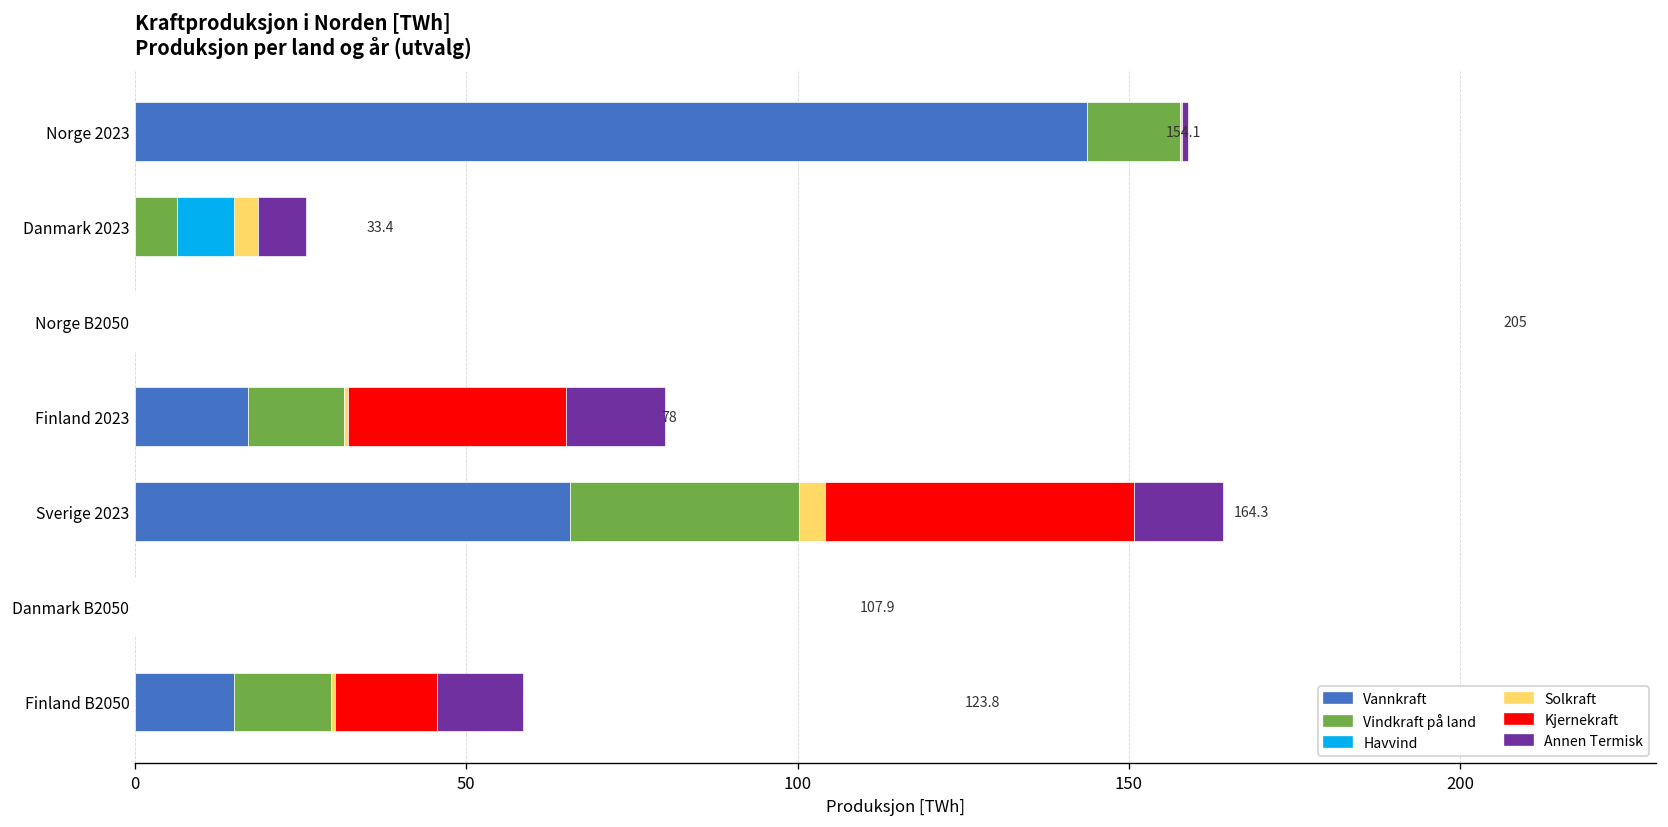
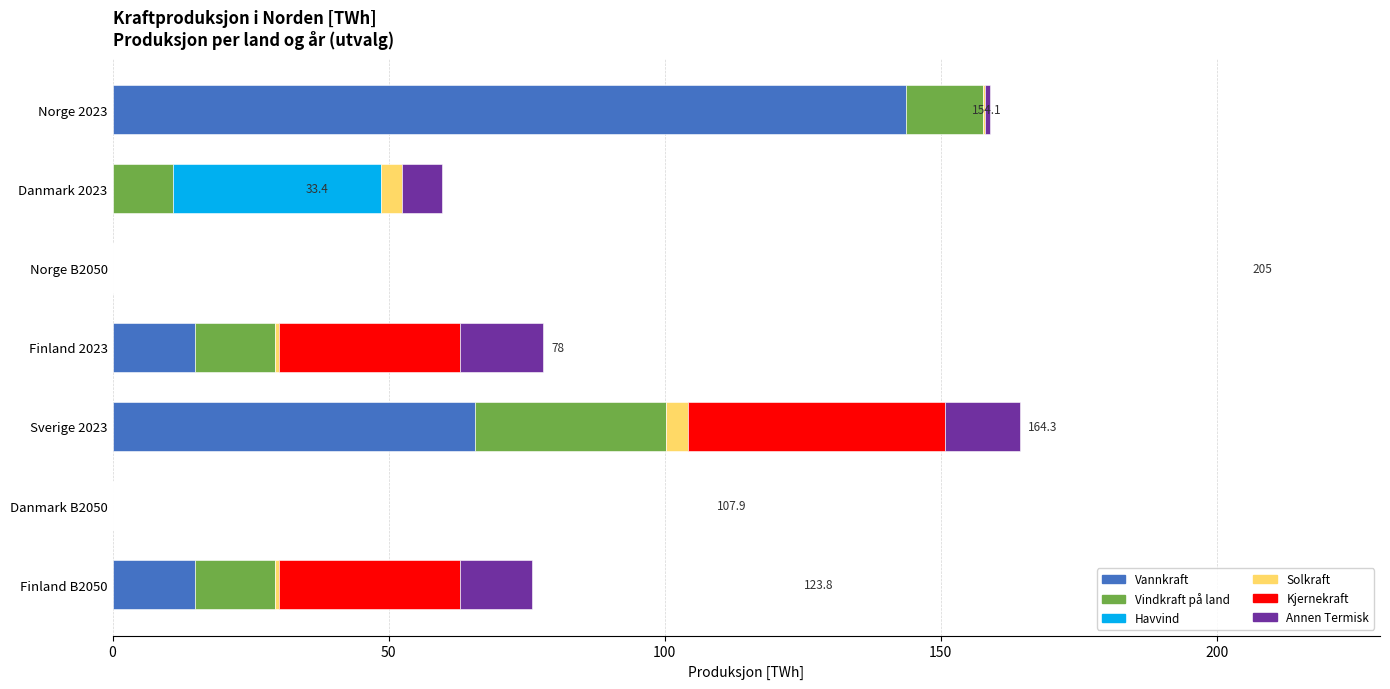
Vindkraft på land, Danmark 2023: 6 -> 11
Havvind, Danmark 2023: 9 -> 38
Vannkraft, Finland 2023: 17 -> 15
Kjernekraft, Finland B2050: 15 -> 33
